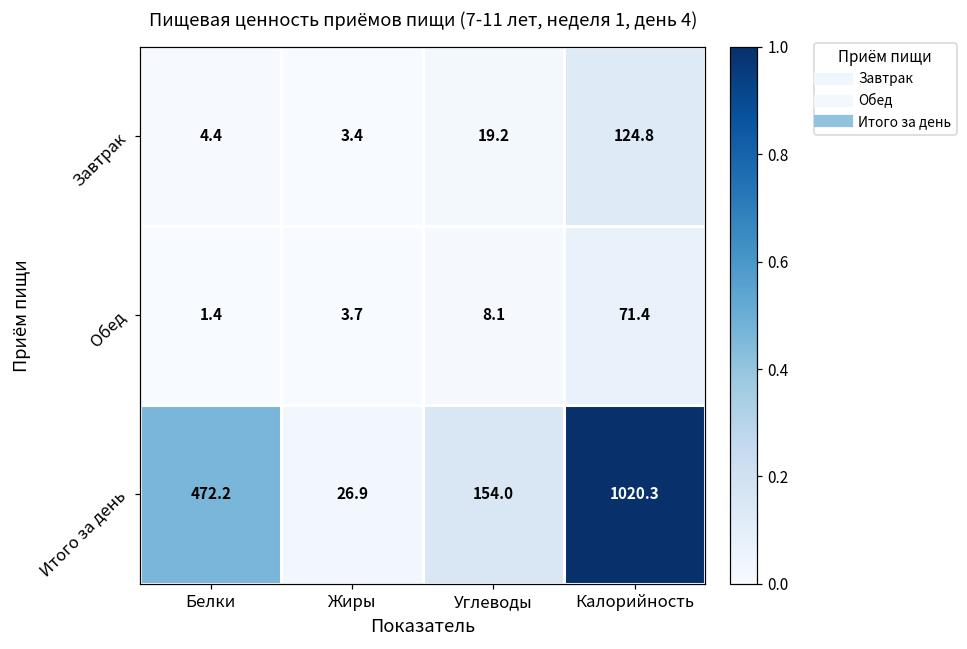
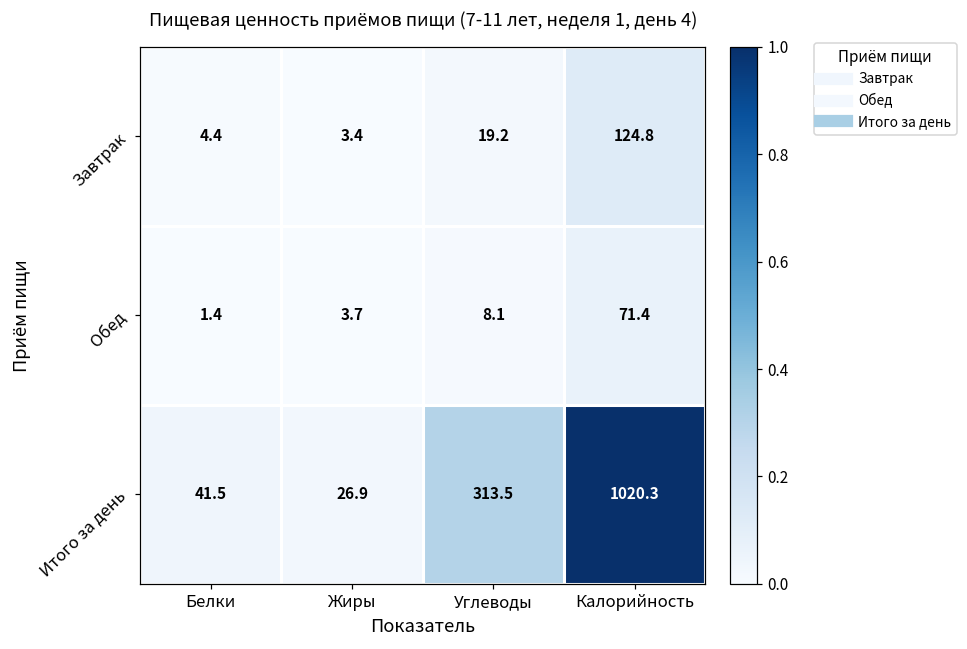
Итого за день, Белки: 472.2 -> 41.5
Итого за день, Углеводы: 154.0 -> 313.5
